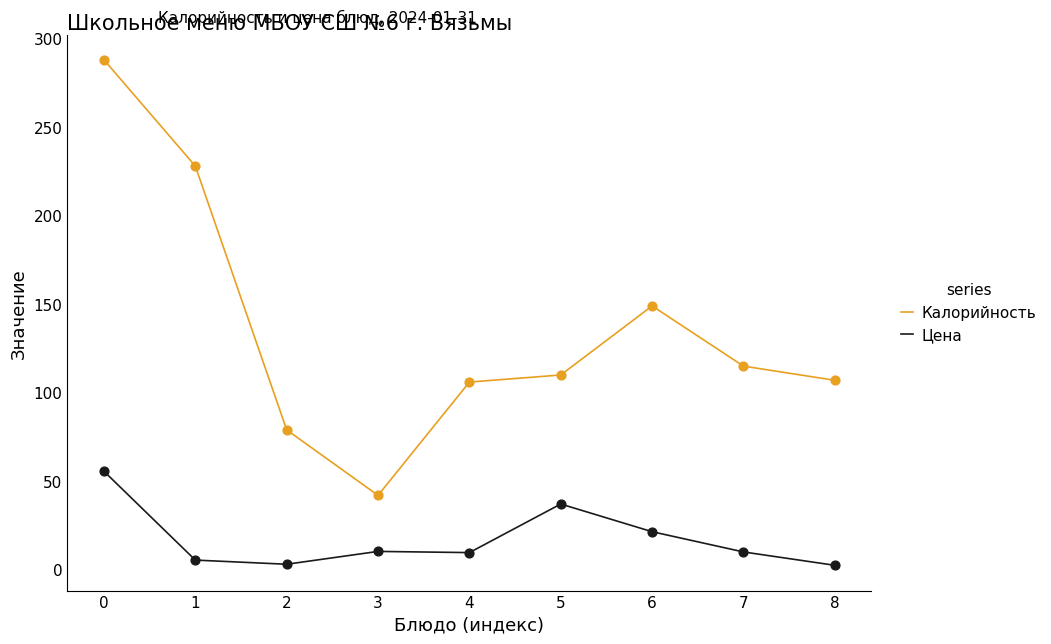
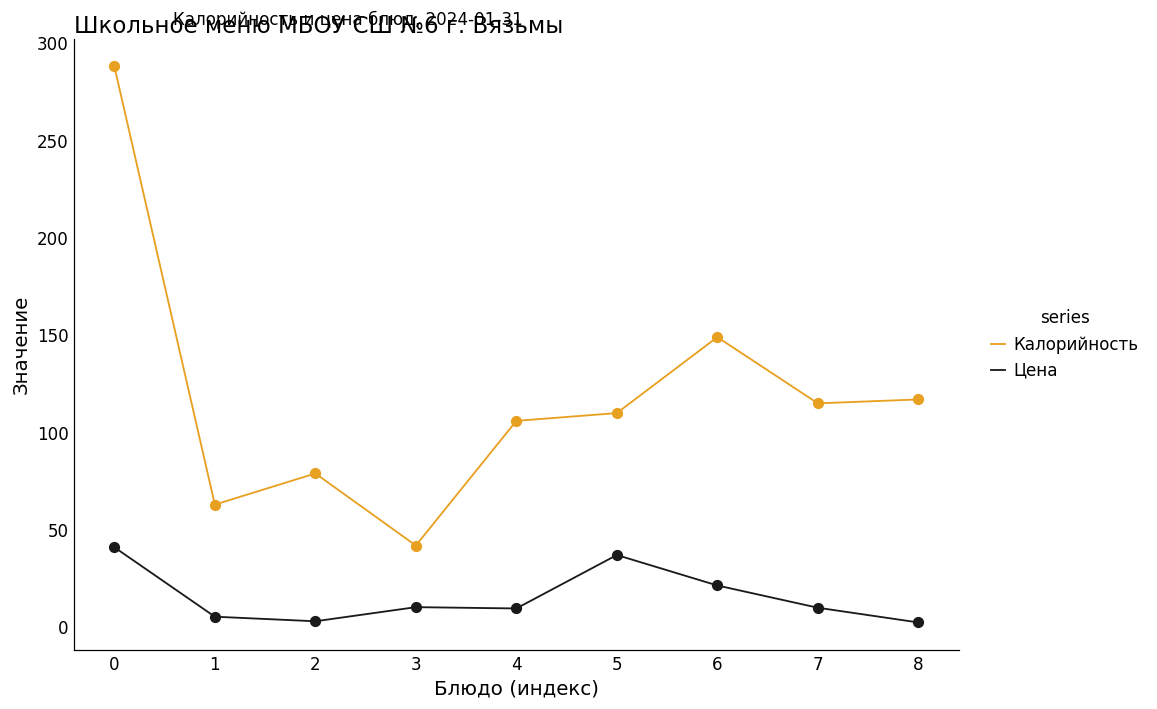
Цена, 0: 56 -> 41
Калорийность, 1: 228 -> 63
Калорийность, 8: 107 -> 117
